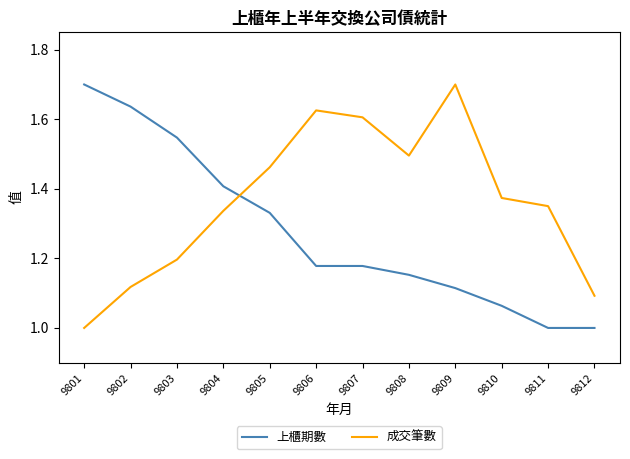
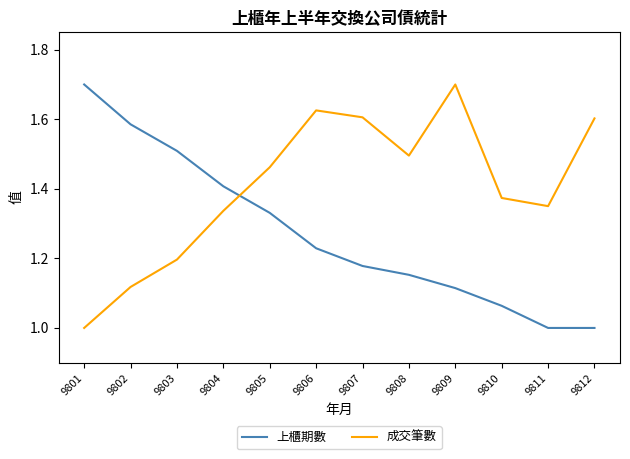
上櫃期數, 9802: 1.64 -> 1.59
上櫃期數, 9803: 1.55 -> 1.51
上櫃期數, 9806: 1.18 -> 1.23
成交筆數, 9812: 1.09 -> 1.60
